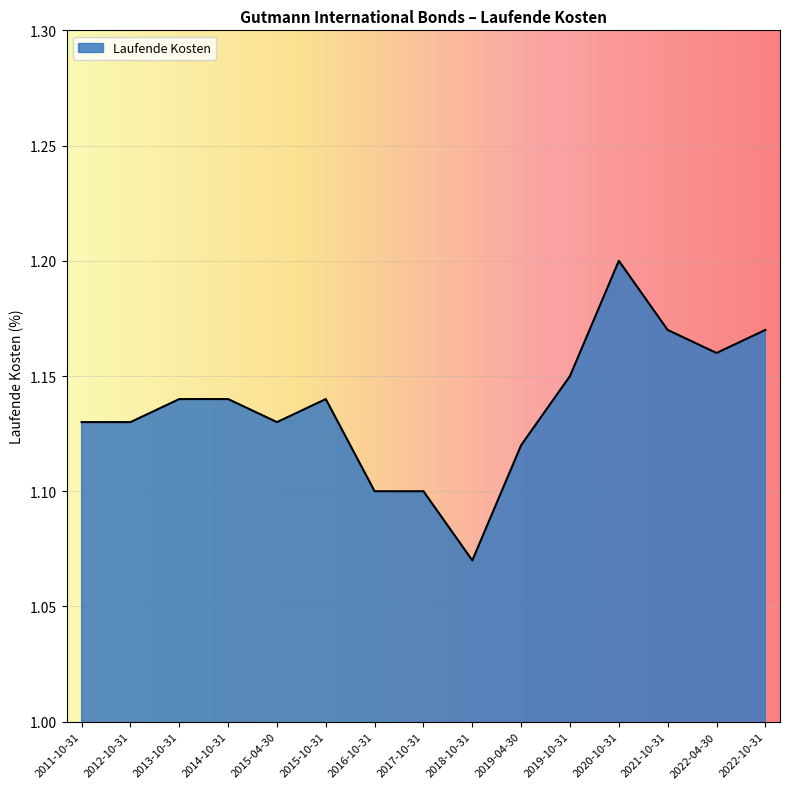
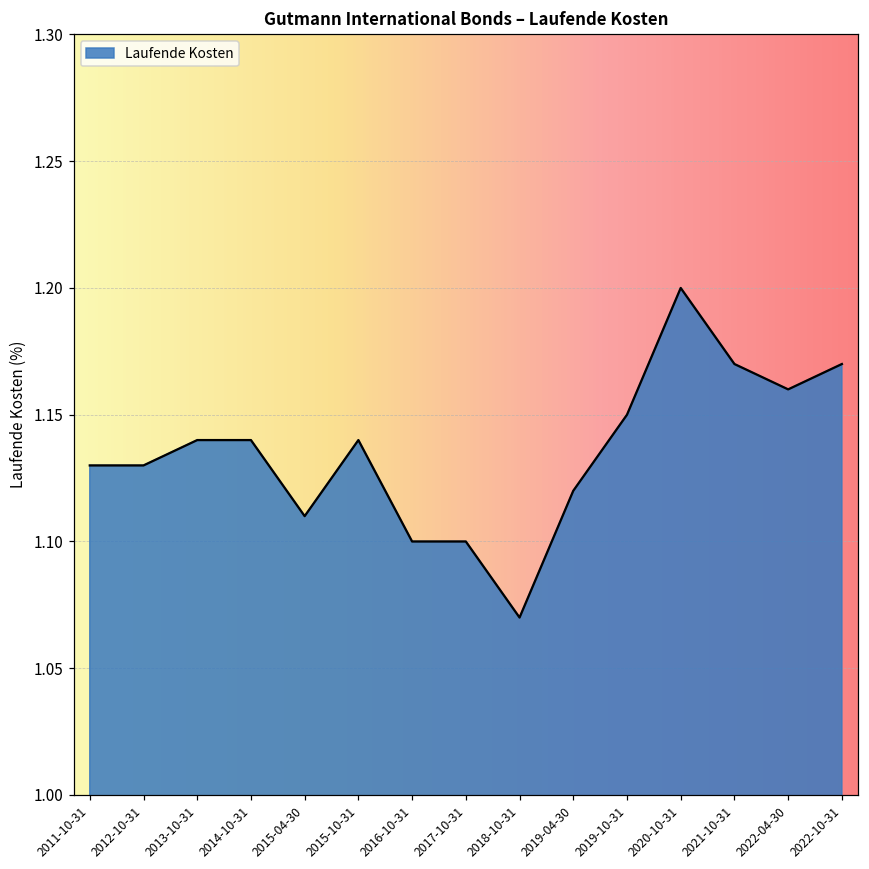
2015-04-30: 1.13 -> 1.11
